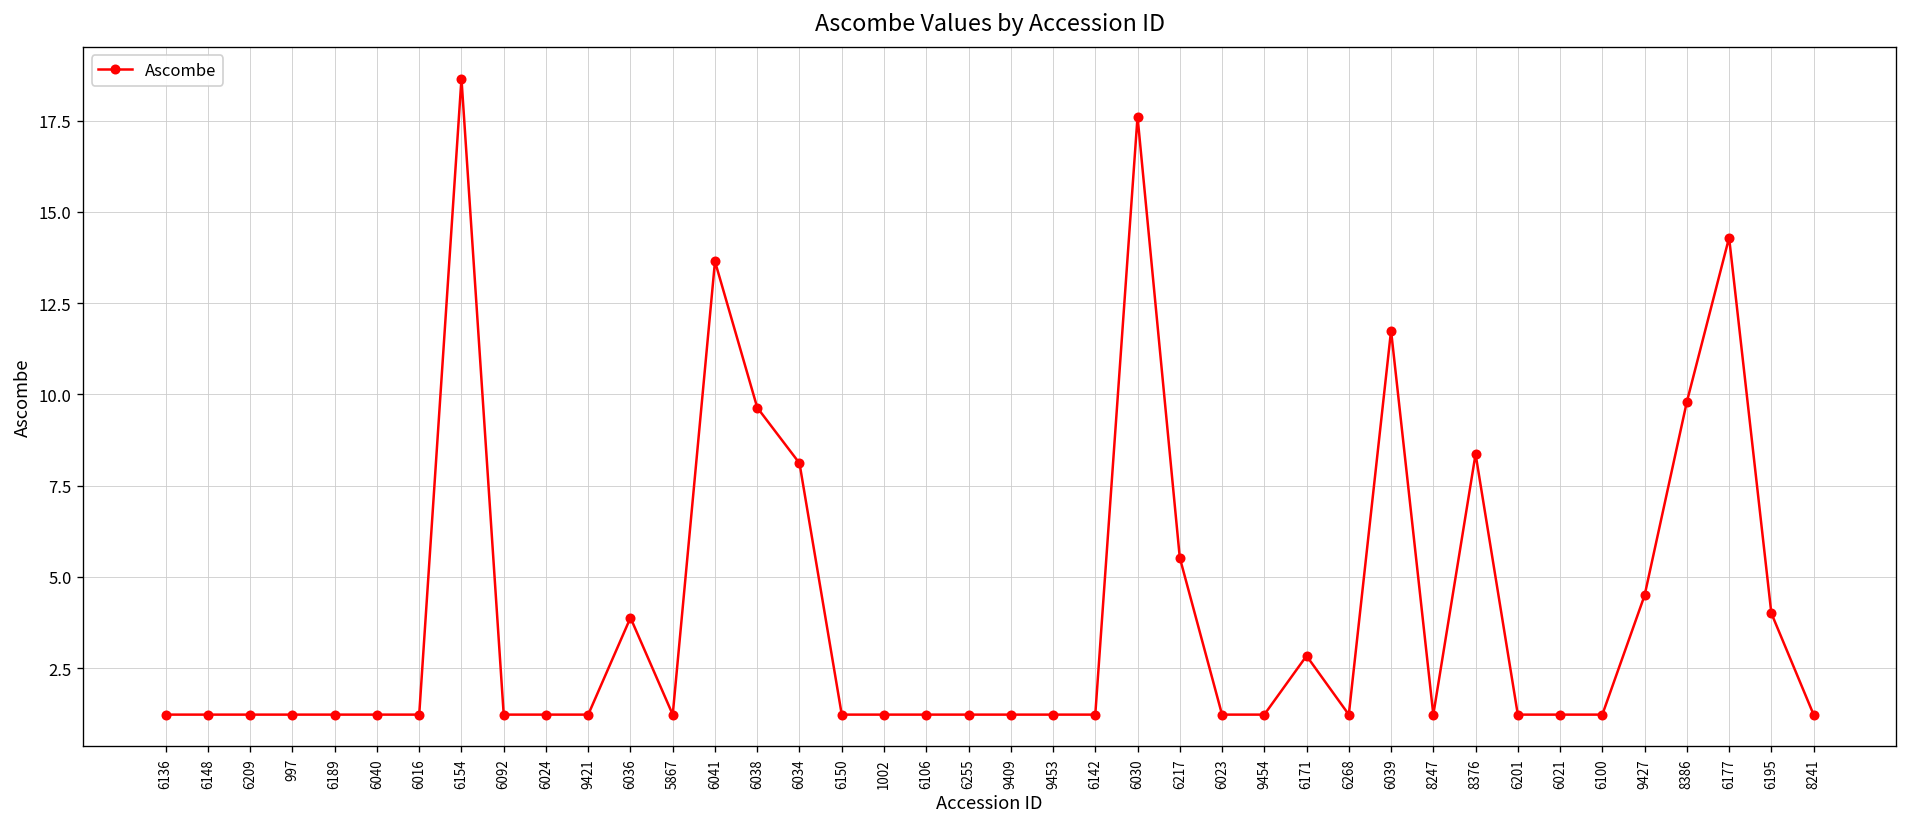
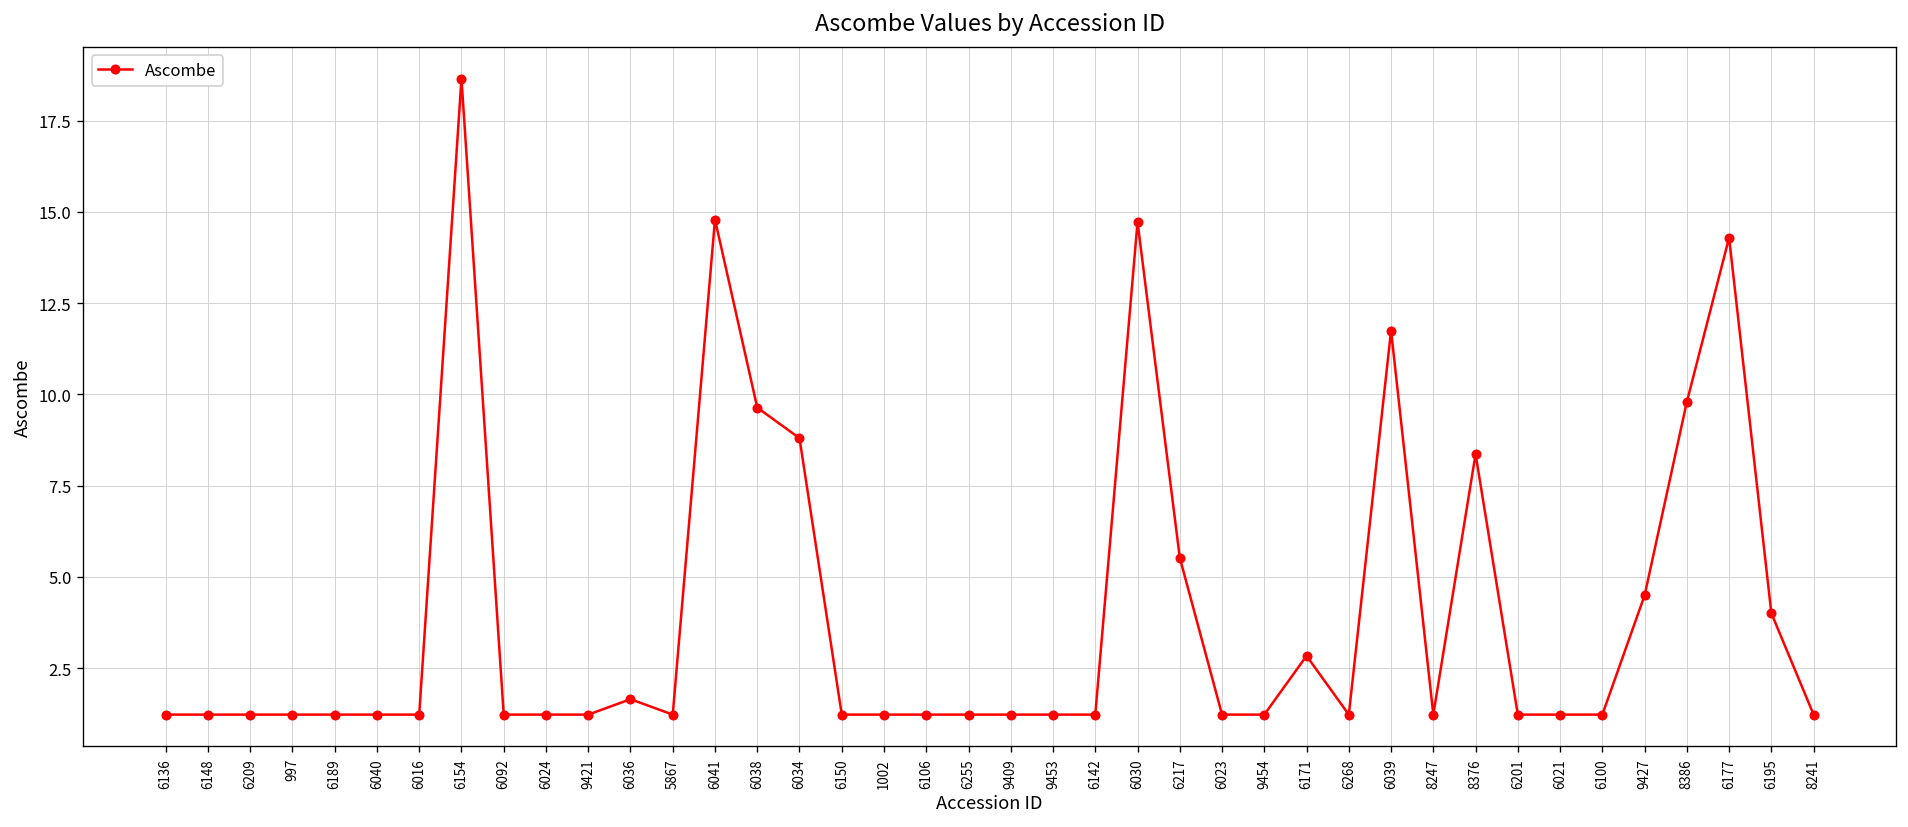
6036: 3.9 -> 1.6
6041: 13.6 -> 14.8
6034: 8.1 -> 8.8
6030: 17.6 -> 14.7
